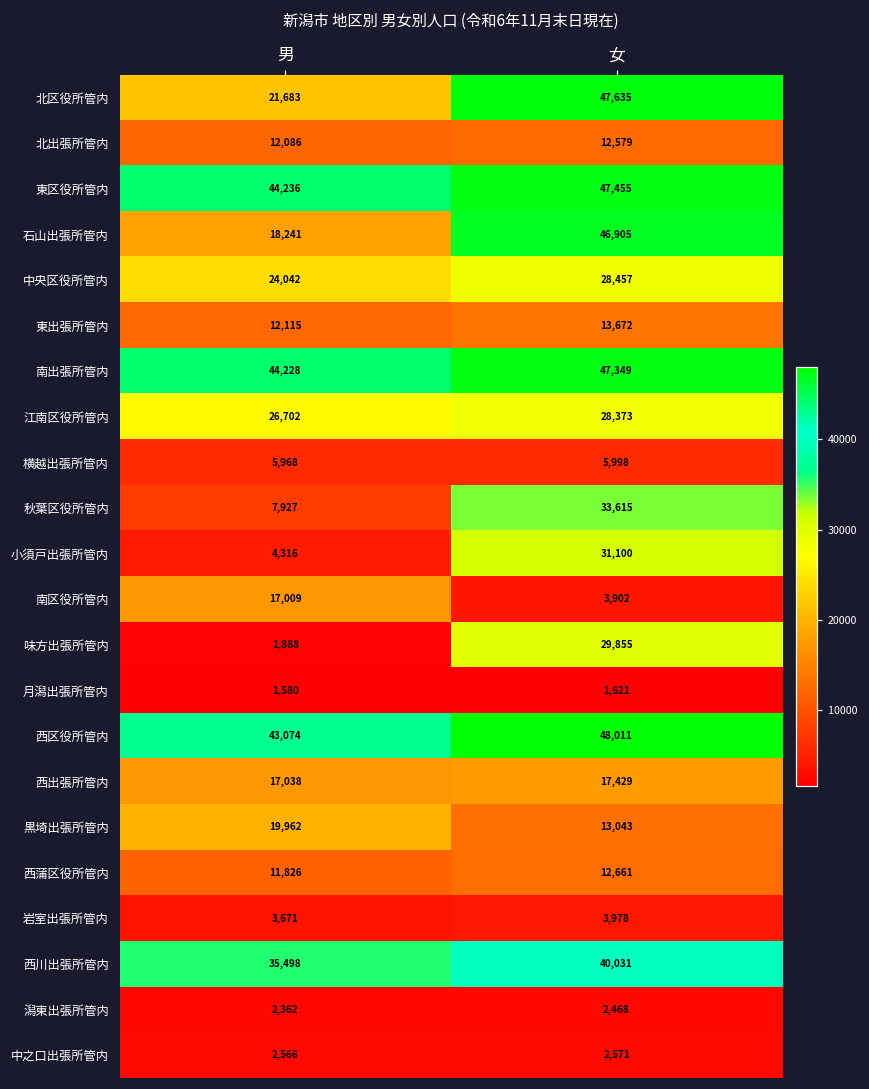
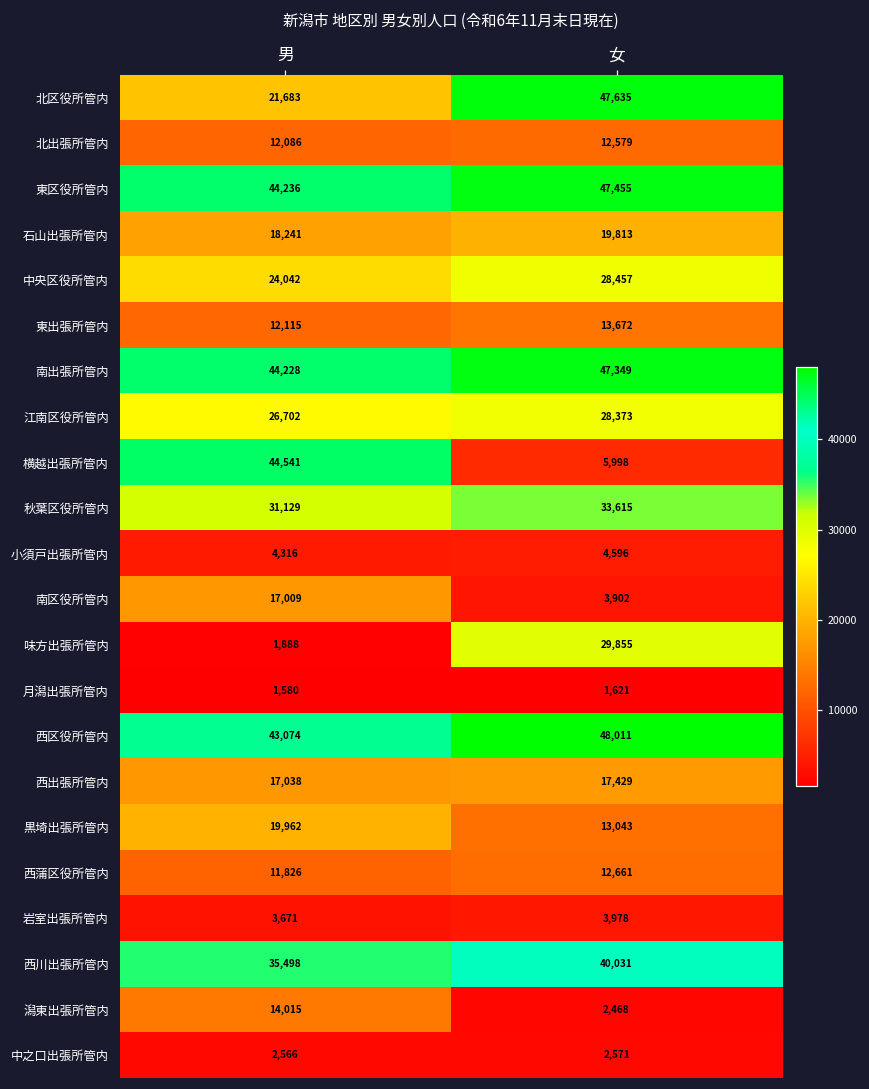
石山出張所管内, 女: 46,905 -> 19,813
横越出張所管内, 男: 5,968 -> 44,541
秋葉区役所管内, 男: 7,927 -> 31,129
小須戸出張所管内, 女: 31,100 -> 4,596
潟東出張所管内, 男: 2,362 -> 14,015
